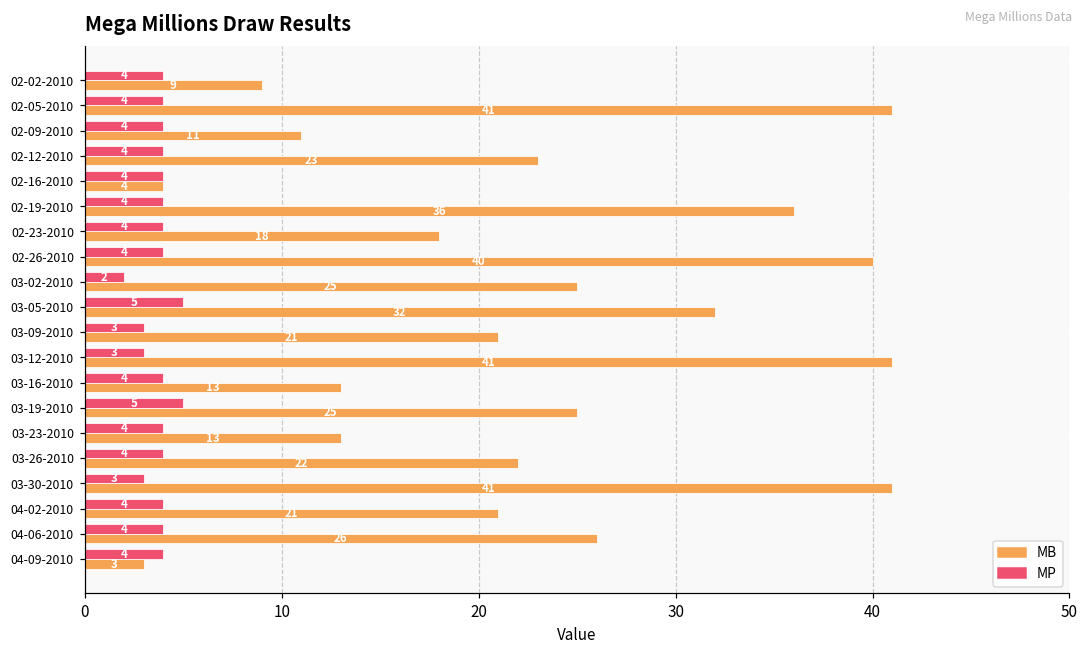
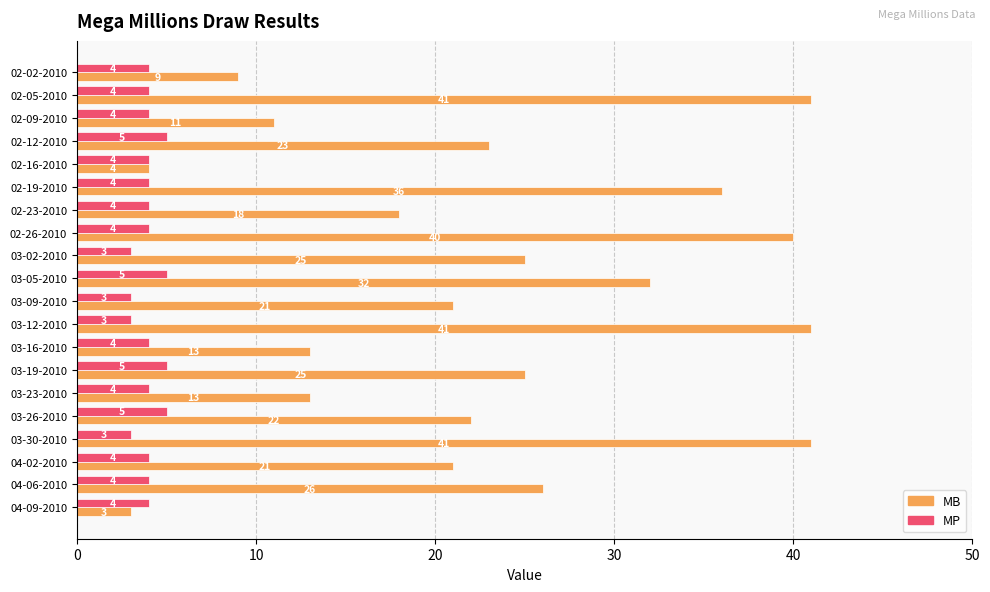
MP, 02-12-2010: 4 -> 5
MP, 03-02-2010: 2 -> 3
MP, 03-26-2010: 4 -> 5
